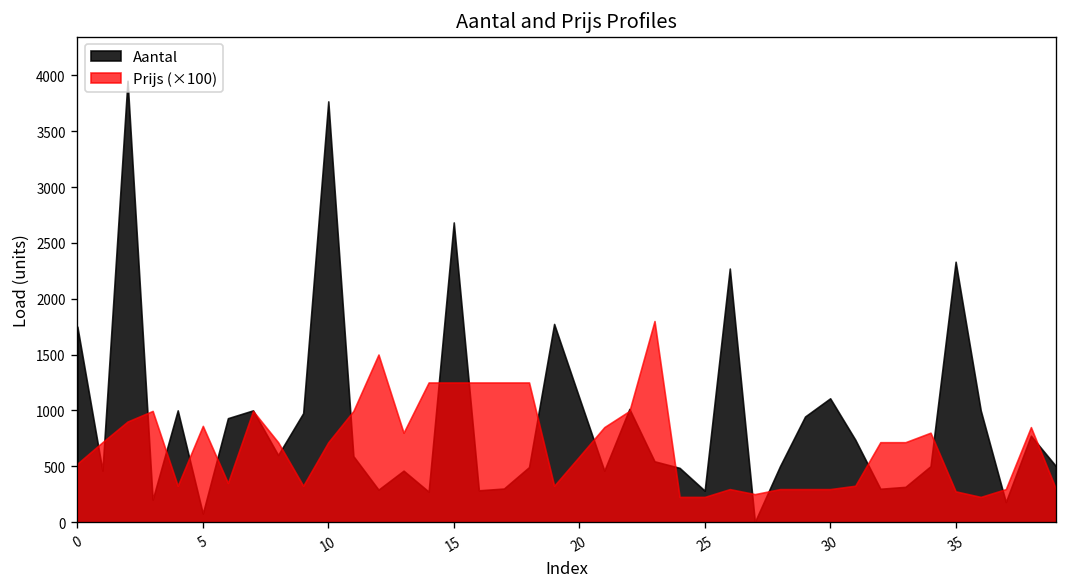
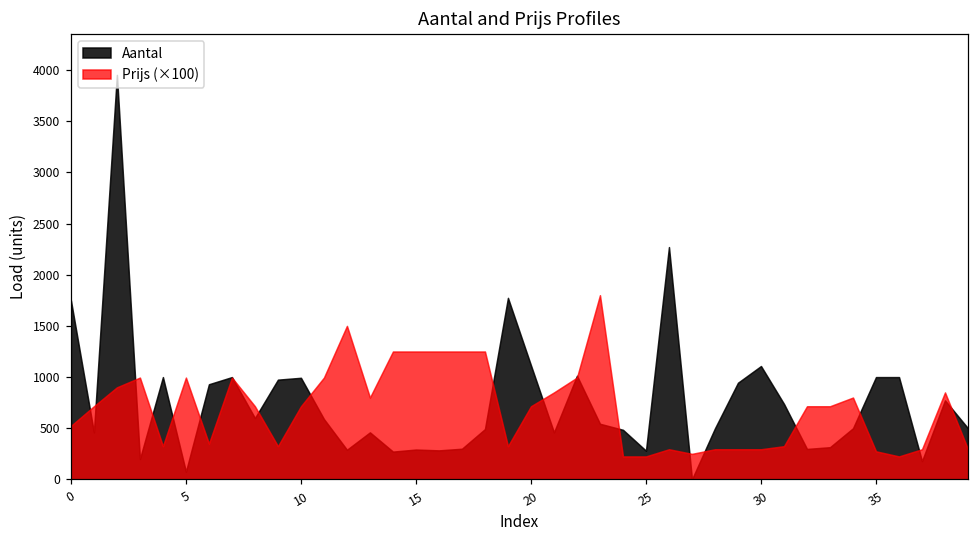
Prijs (×100), 5: 900 -> 1000
Aantal, 10: 3800 -> 1000
Aantal, 15: 2700 -> 300
Prijs (×100), 20: 600 -> 700
Aantal, 35: 2300 -> 1000
